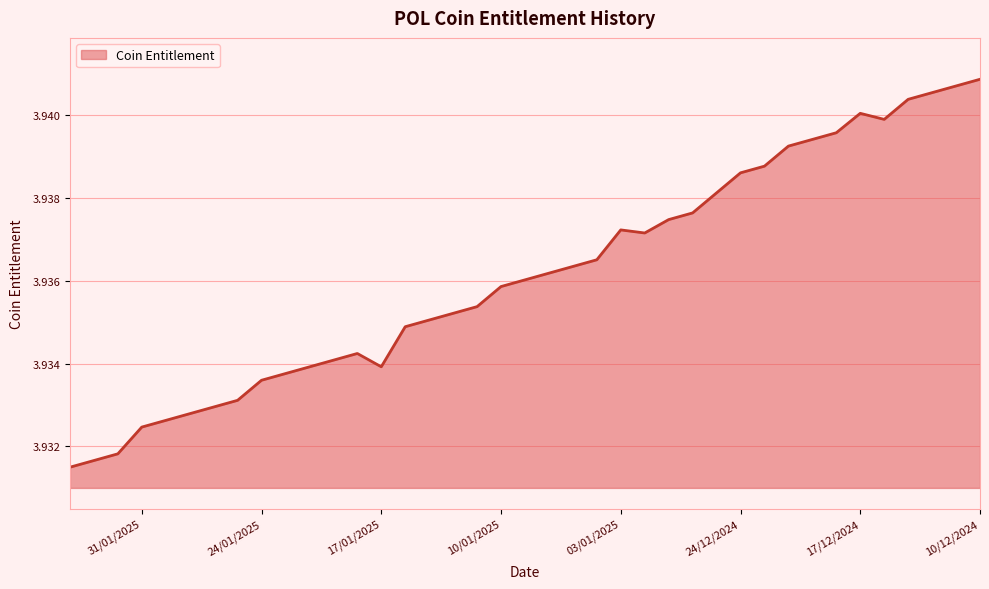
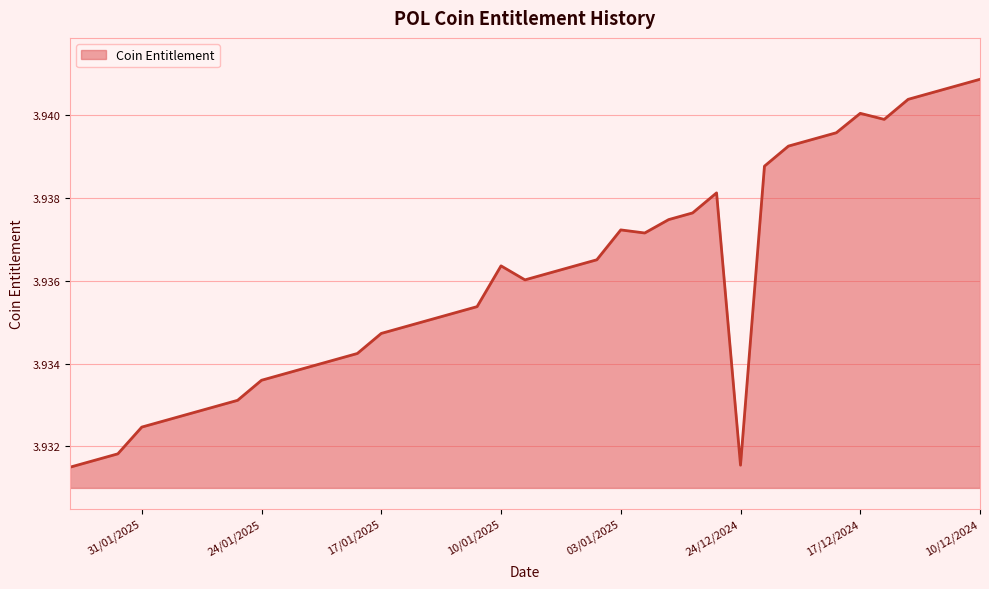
17/01/2025: 3.9339 -> 3.9347
10/01/2025: 3.9359 -> 3.9364
24/12/2024: 3.9386 -> 3.9315
